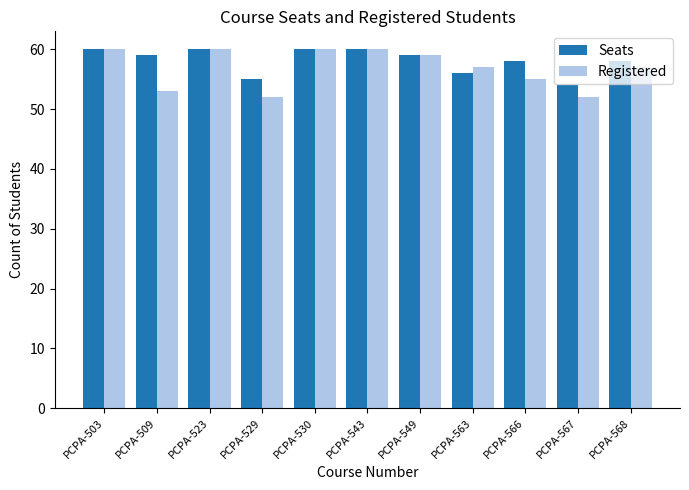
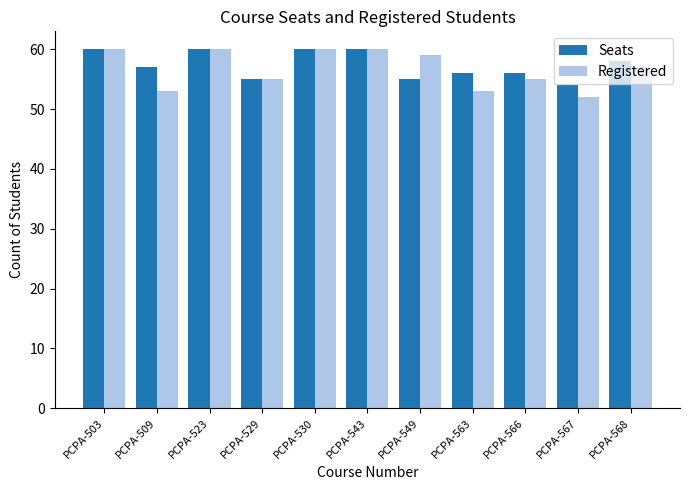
Seats, PCPA-509: 59 -> 57
Registered, PCPA-529: 52 -> 55
Seats, PCPA-549: 59 -> 55
Registered, PCPA-563: 57 -> 53
Seats, PCPA-566: 58 -> 56
